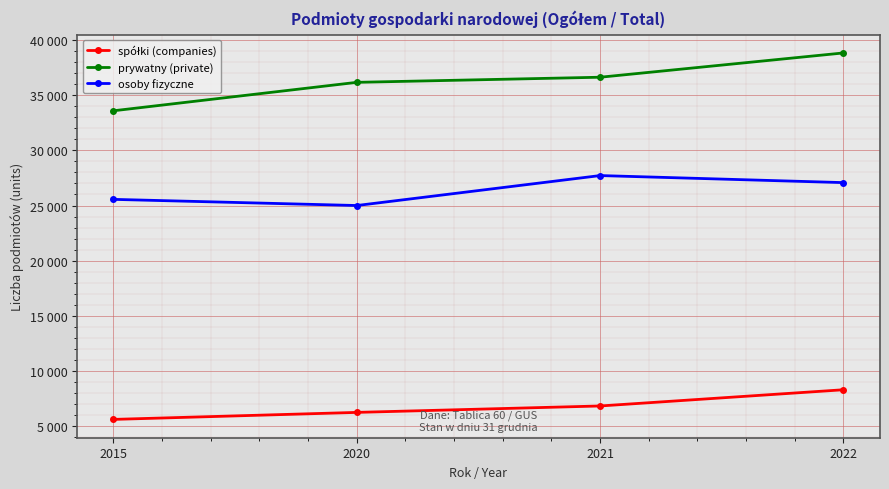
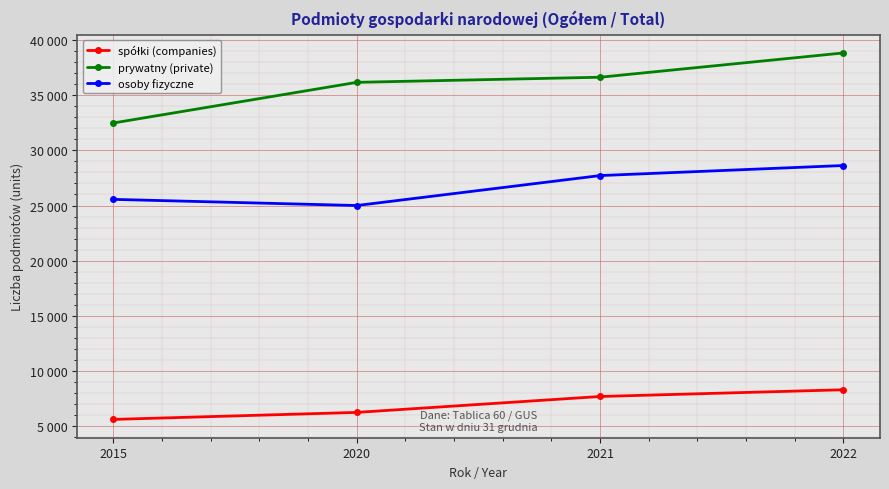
prywatny (private), 2015: 33600 -> 32500
spółki (companies), 2021: 6800 -> 7700
osoby fizyczne, 2022: 27100 -> 28600
